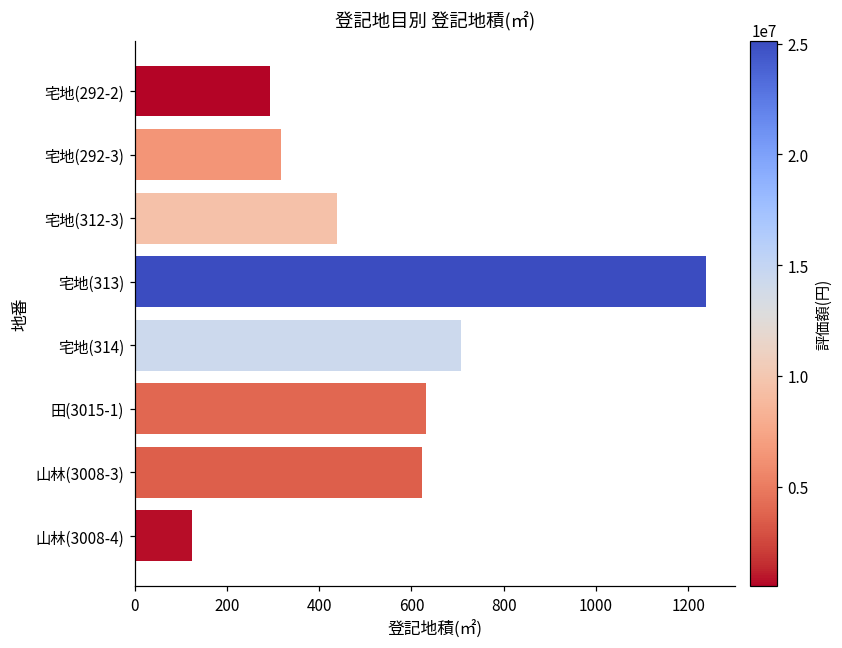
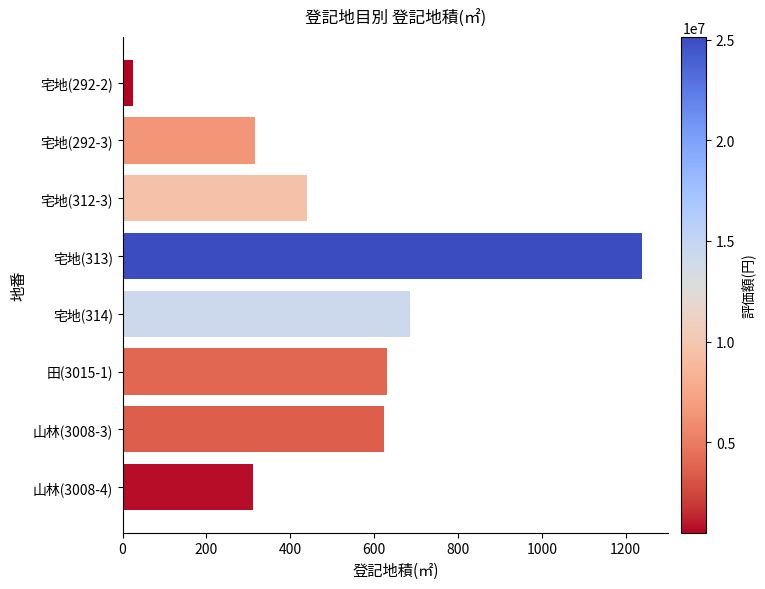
宅地(292-2): 290 -> 20
宅地(314): 710 -> 690
山林(3008-4): 130 -> 310
